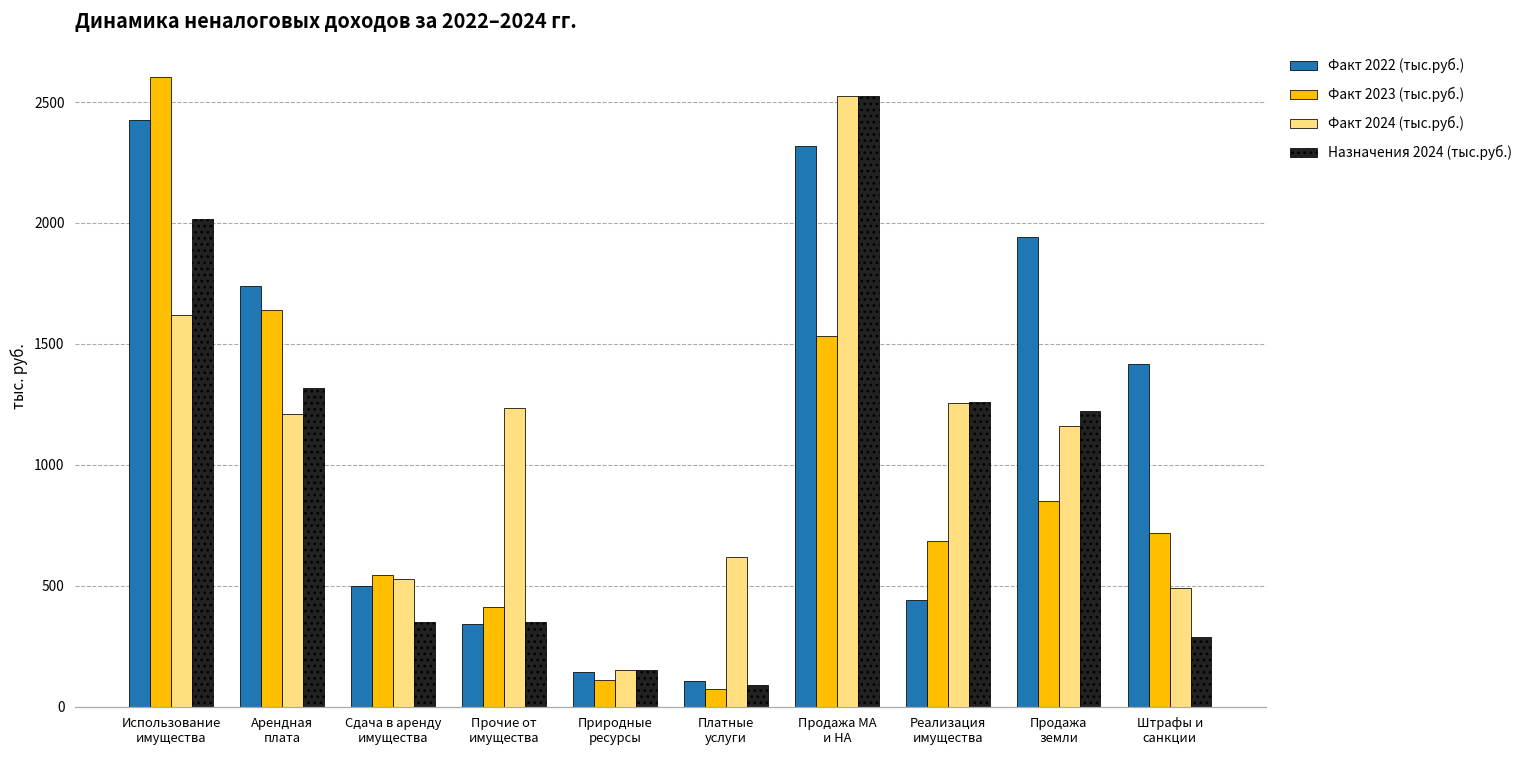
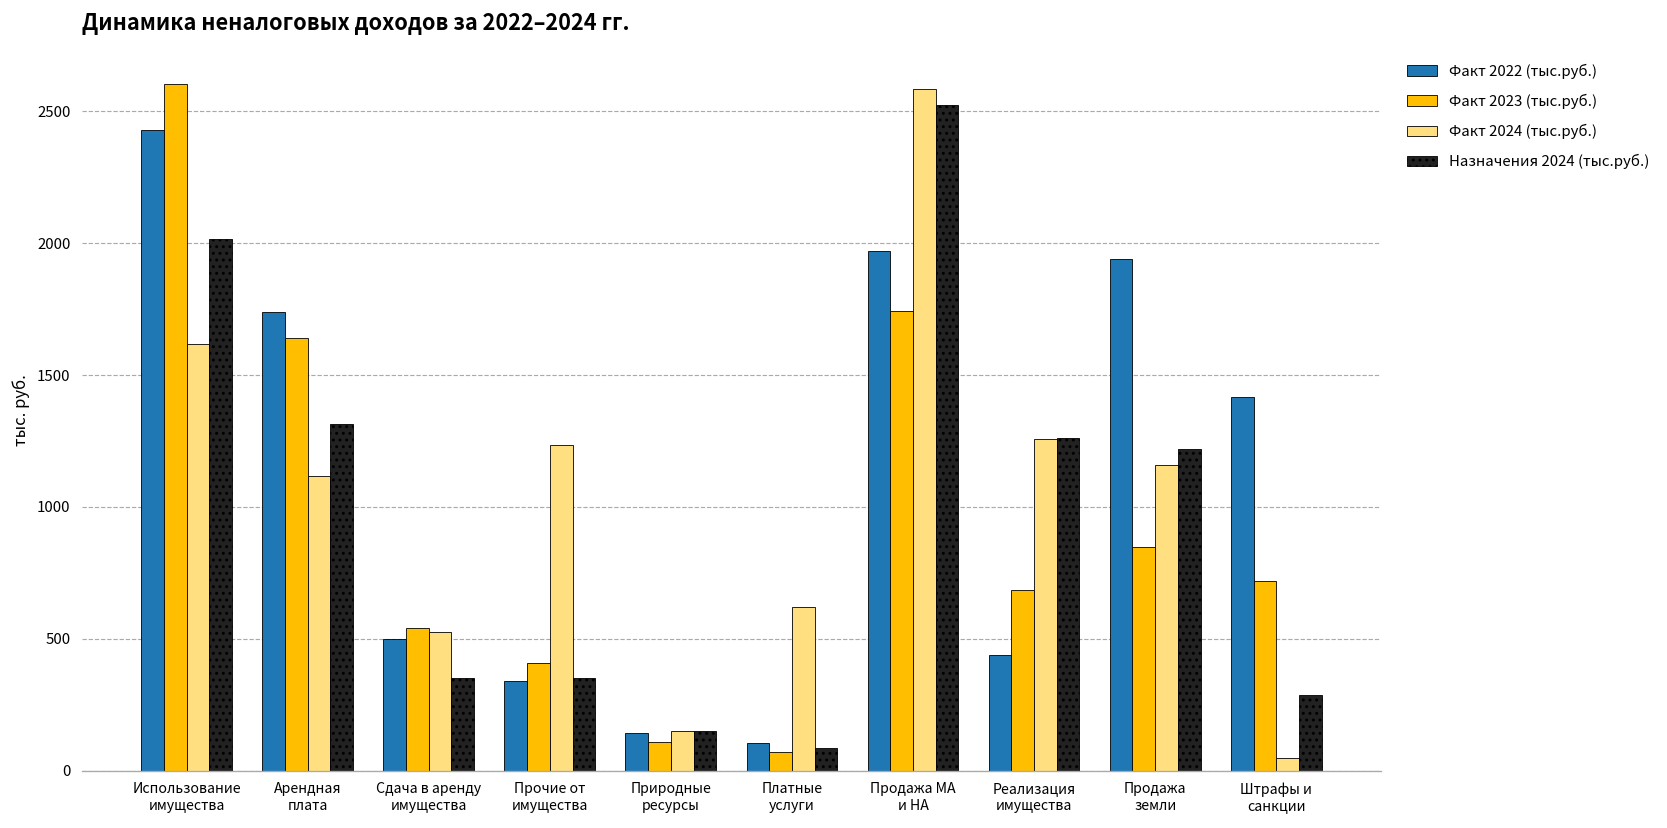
Факт 2024 (тыс.руб.), Арендная плата: 1210 -> 1120
Факт 2022 (тыс.руб.), Продажа МА и НА: 2320 -> 1970
Факт 2023 (тыс.руб.), Продажа МА и НА: 1530 -> 1740
Факт 2024 (тыс.руб.), Продажа МА и НА: 2520 -> 2590
Факт 2024 (тыс.руб.), Штрафы и санкции: 490 -> 50
